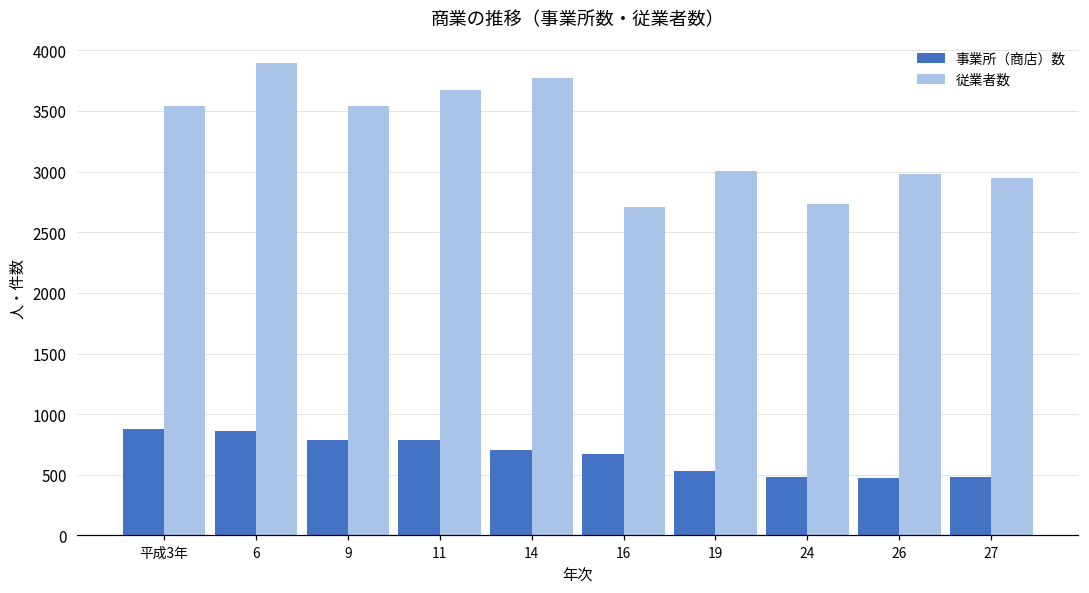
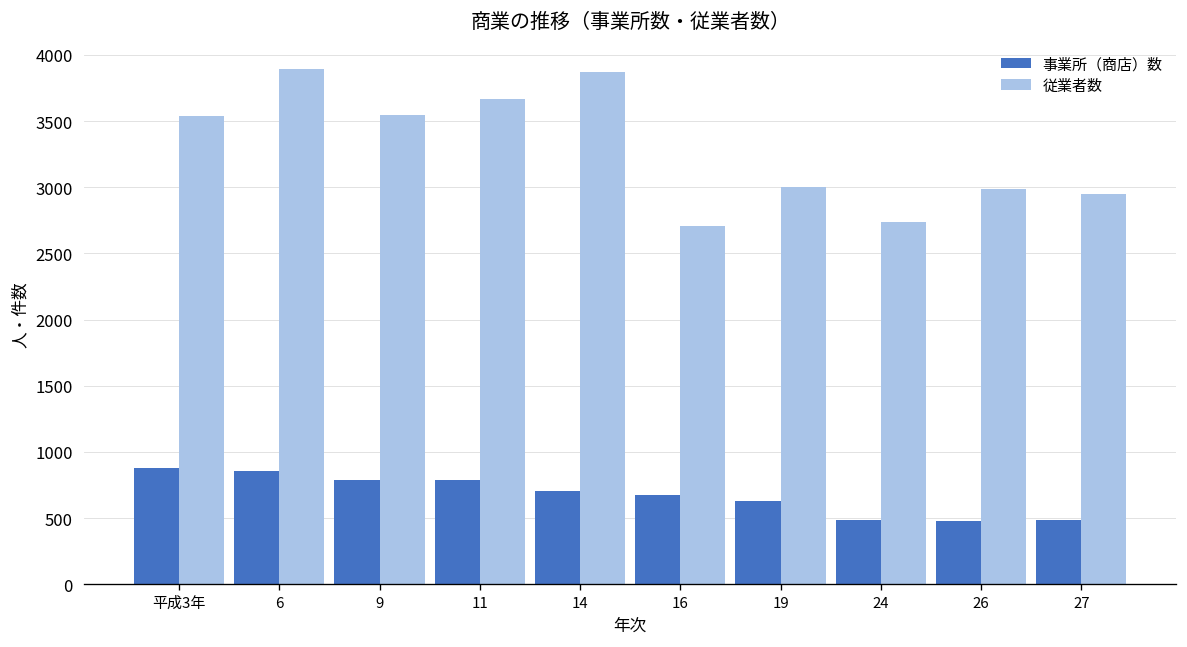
従業者数, 14: 3770 -> 3870
事業所（商店）数, 19: 530 -> 630
